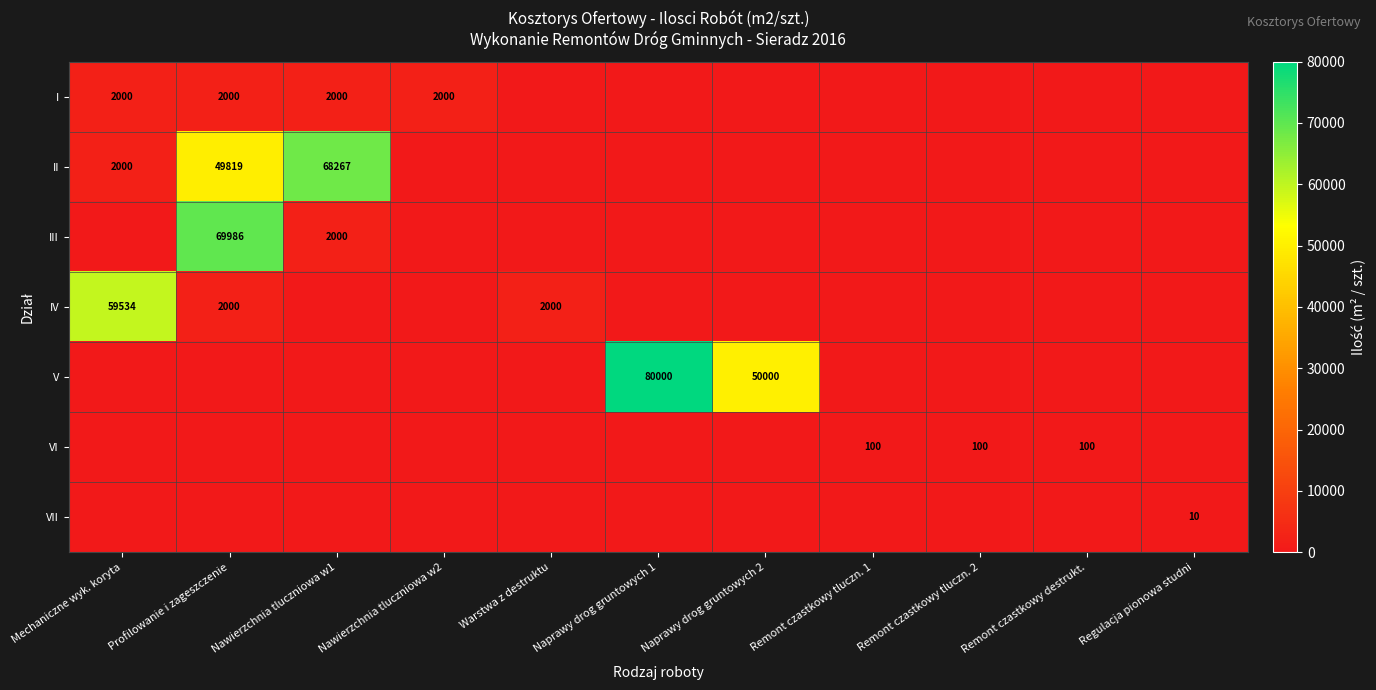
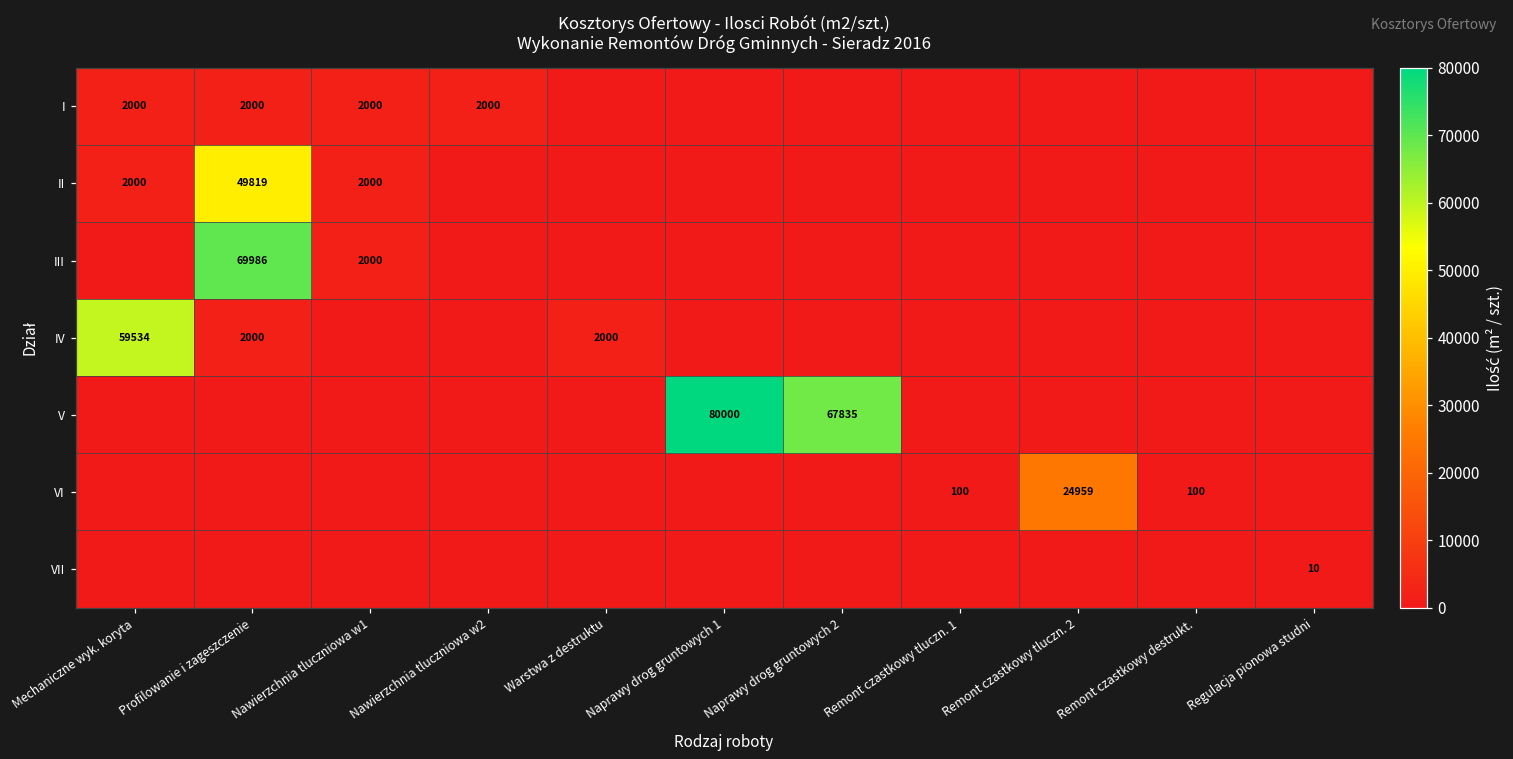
II, Nawierzchnia tluczniowa w1: 68267 -> 2000
V, Naprawy drog gruntowych 2: 50000 -> 67835
VI, Remont czastkowy tluczn. 2: 100 -> 24959
